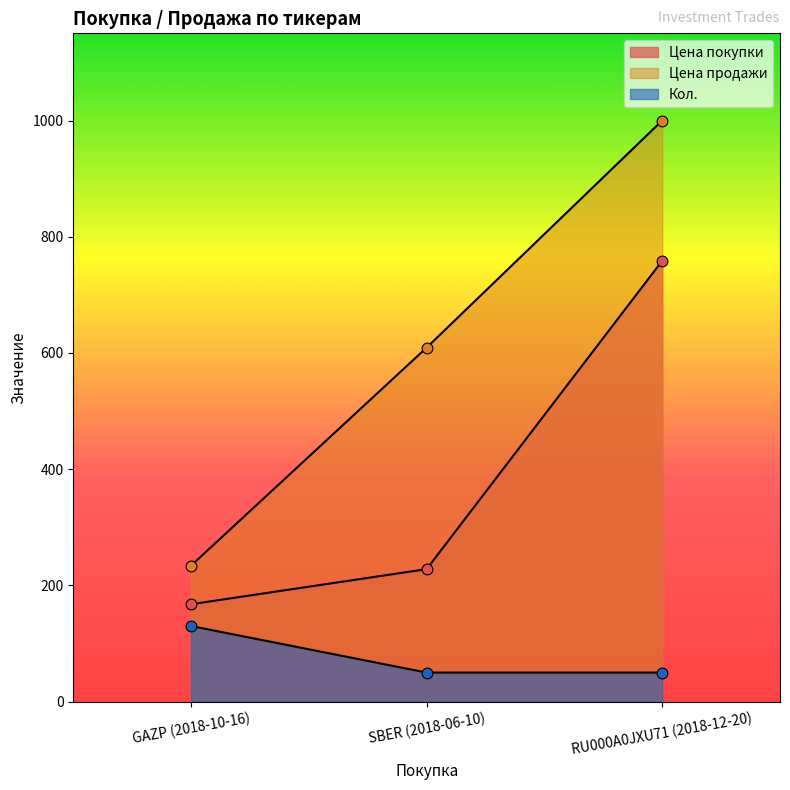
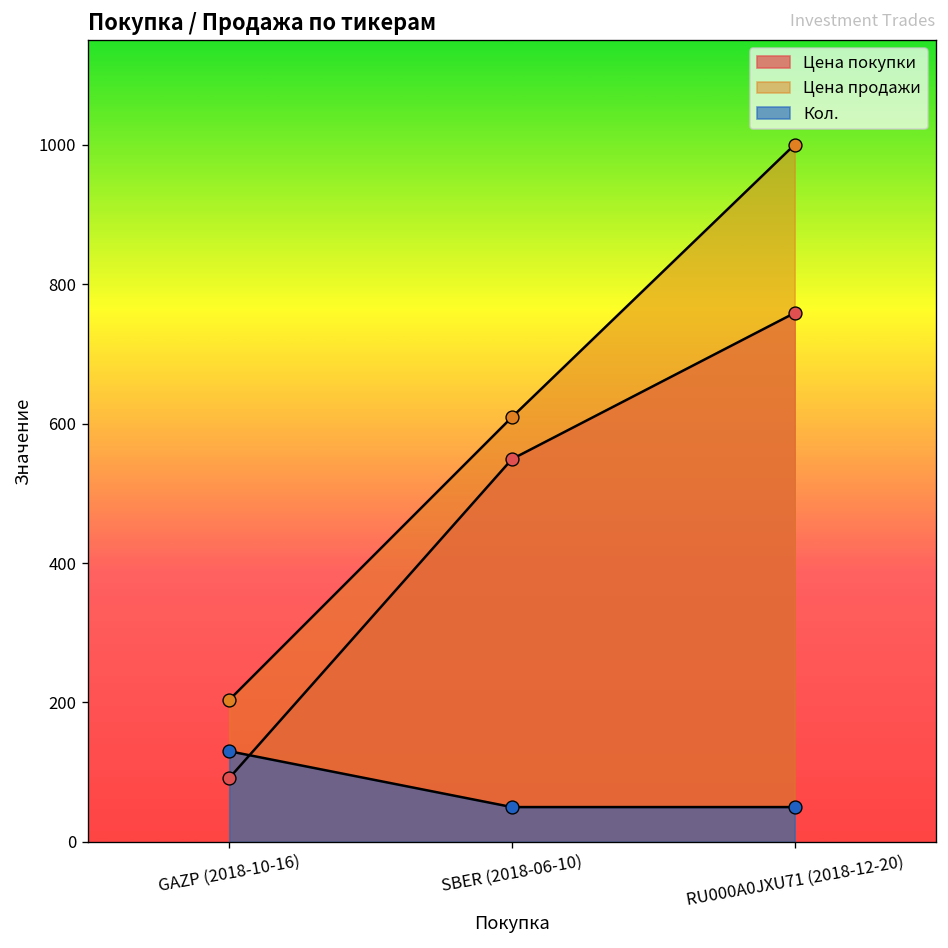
Цена покупки, GAZP (2018-10-16): 170 -> 90
Цена продажи, GAZP (2018-10-16): 230 -> 200
Цена покупки, SBER (2018-06-10): 230 -> 550
